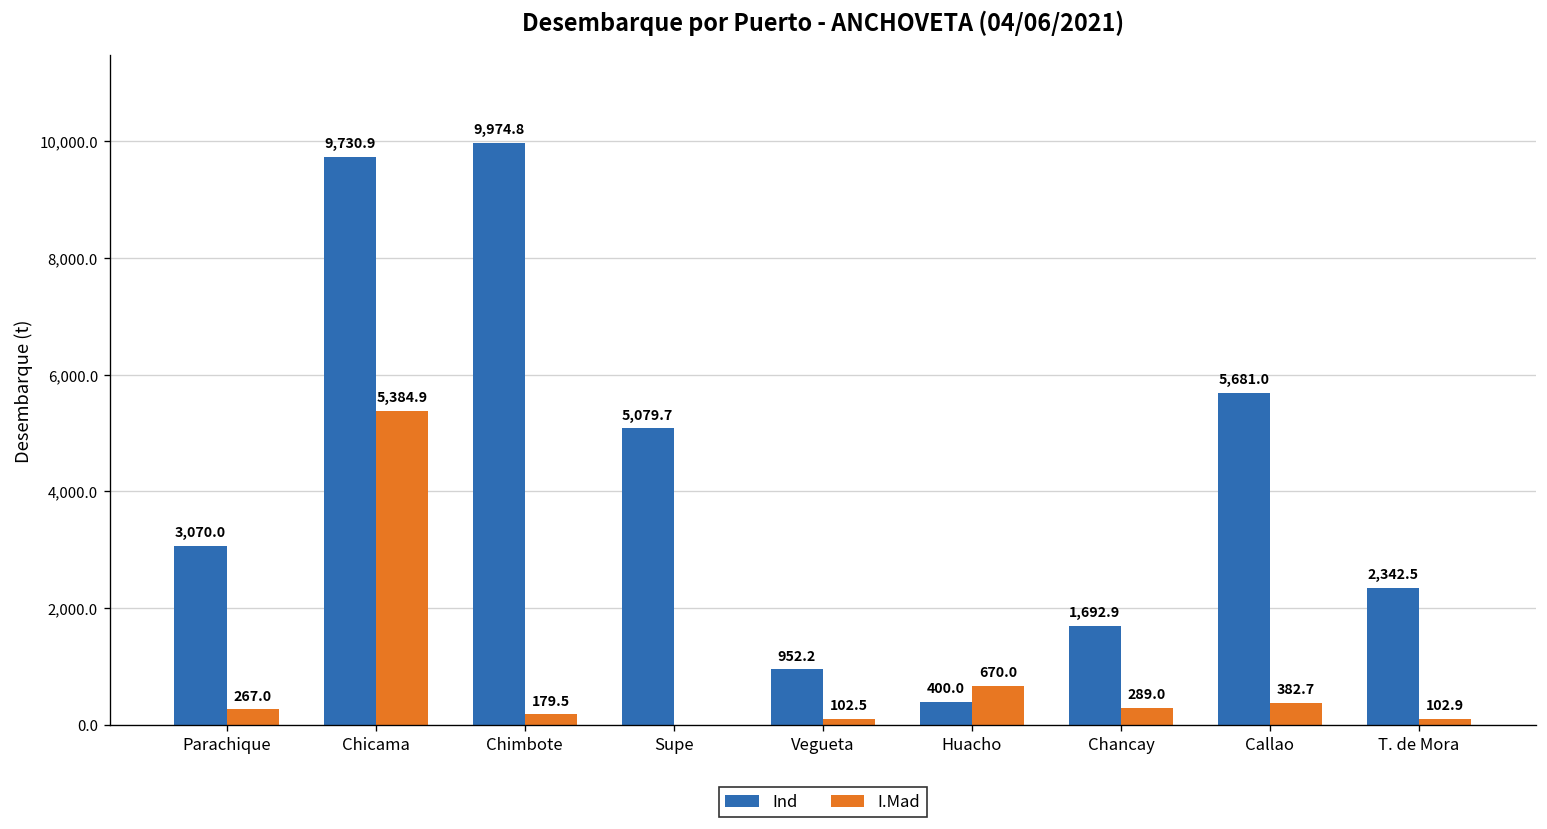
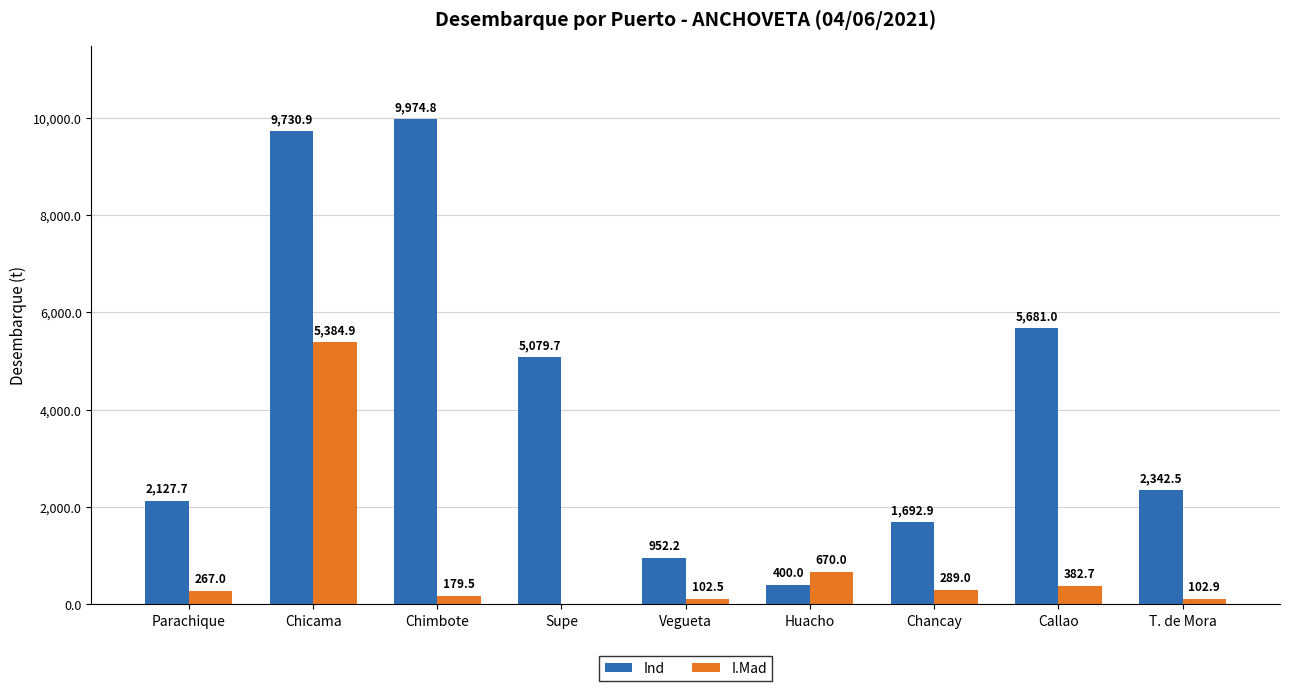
Ind, Parachique: 3,070.0 -> 2,127.7
